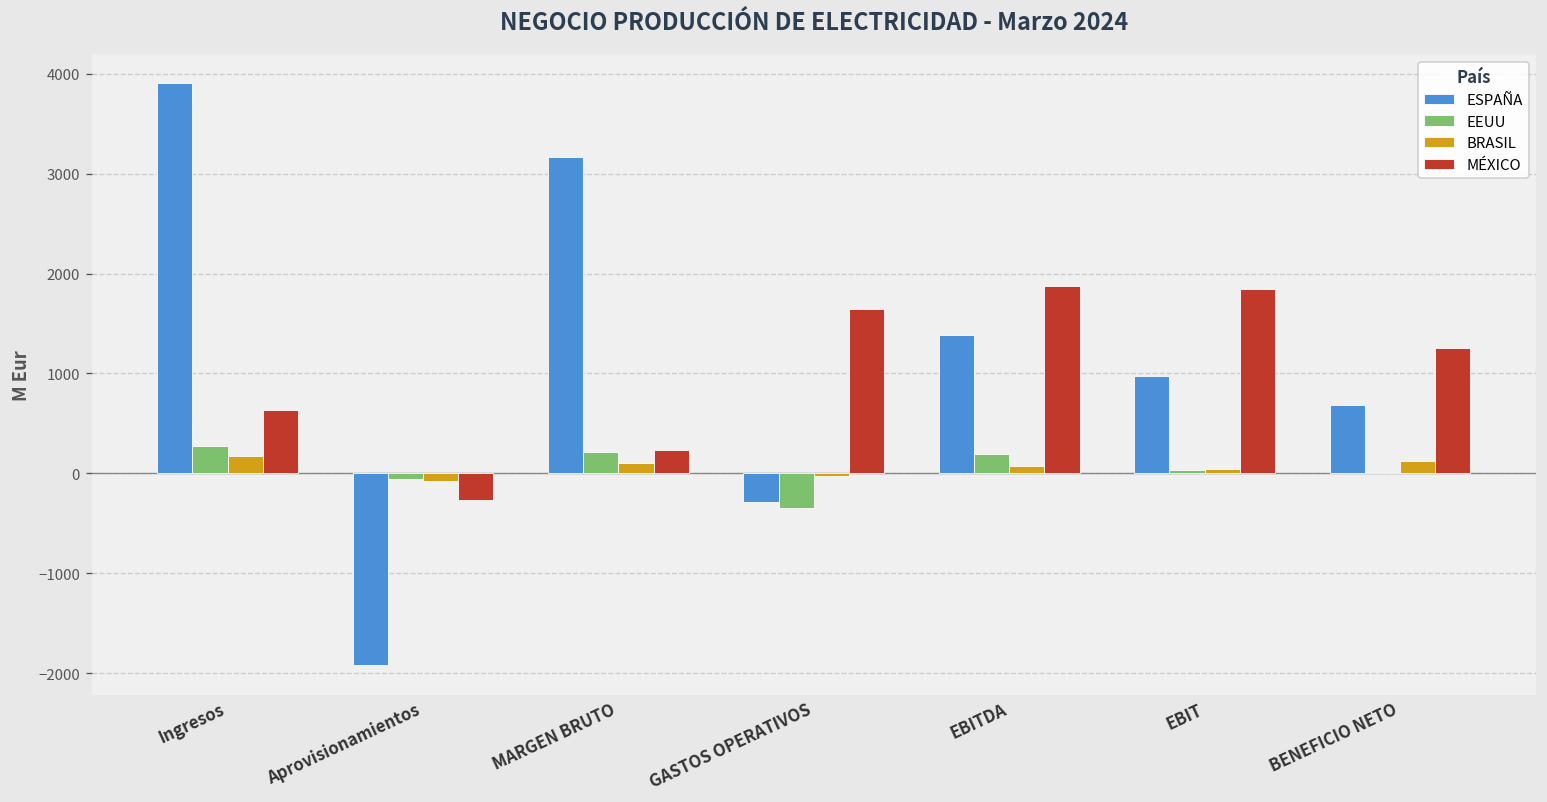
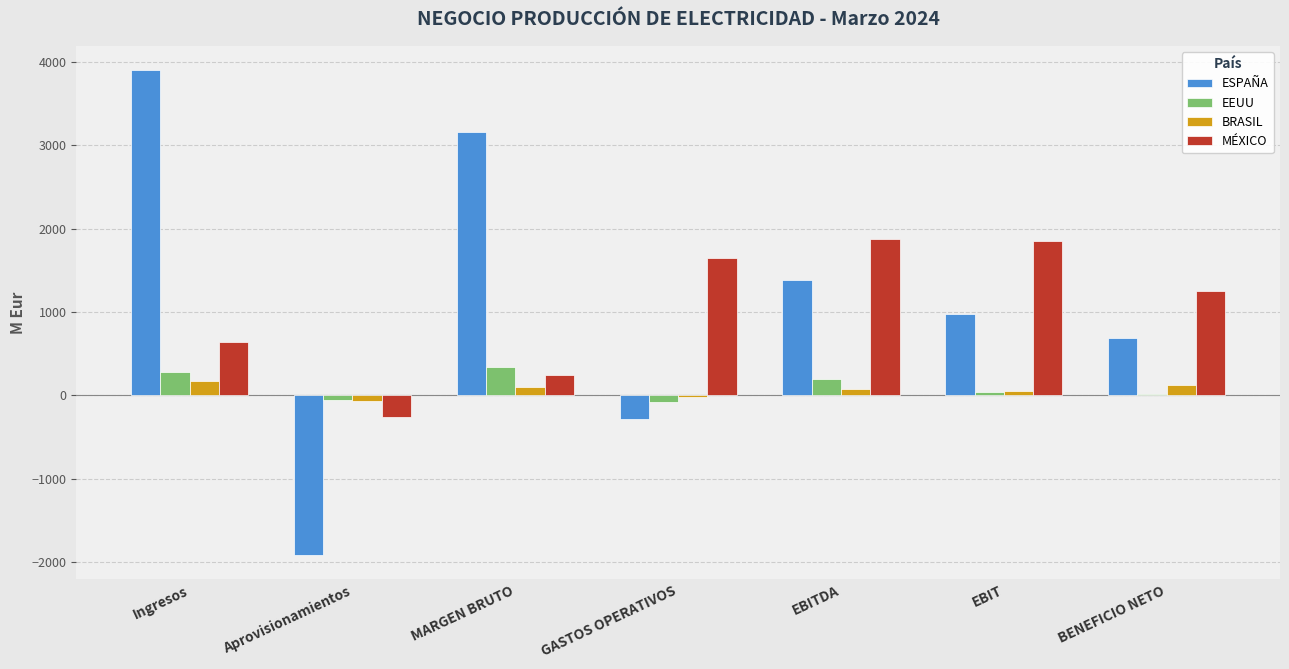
EEUU, MARGEN BRUTO: 200 -> 300
EEUU, GASTOS OPERATIVOS: -400 -> -100
